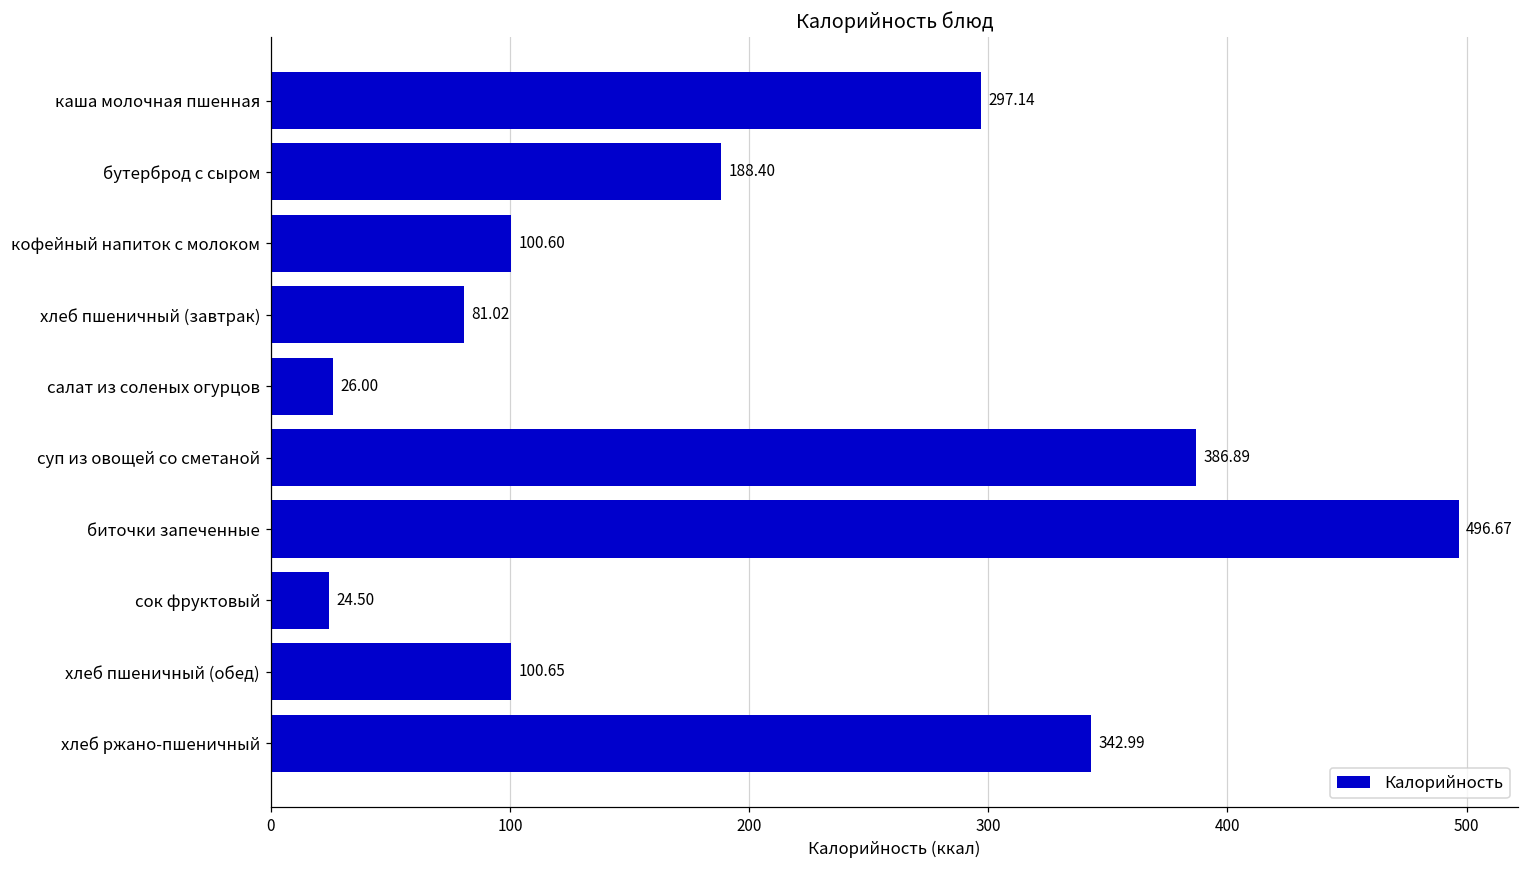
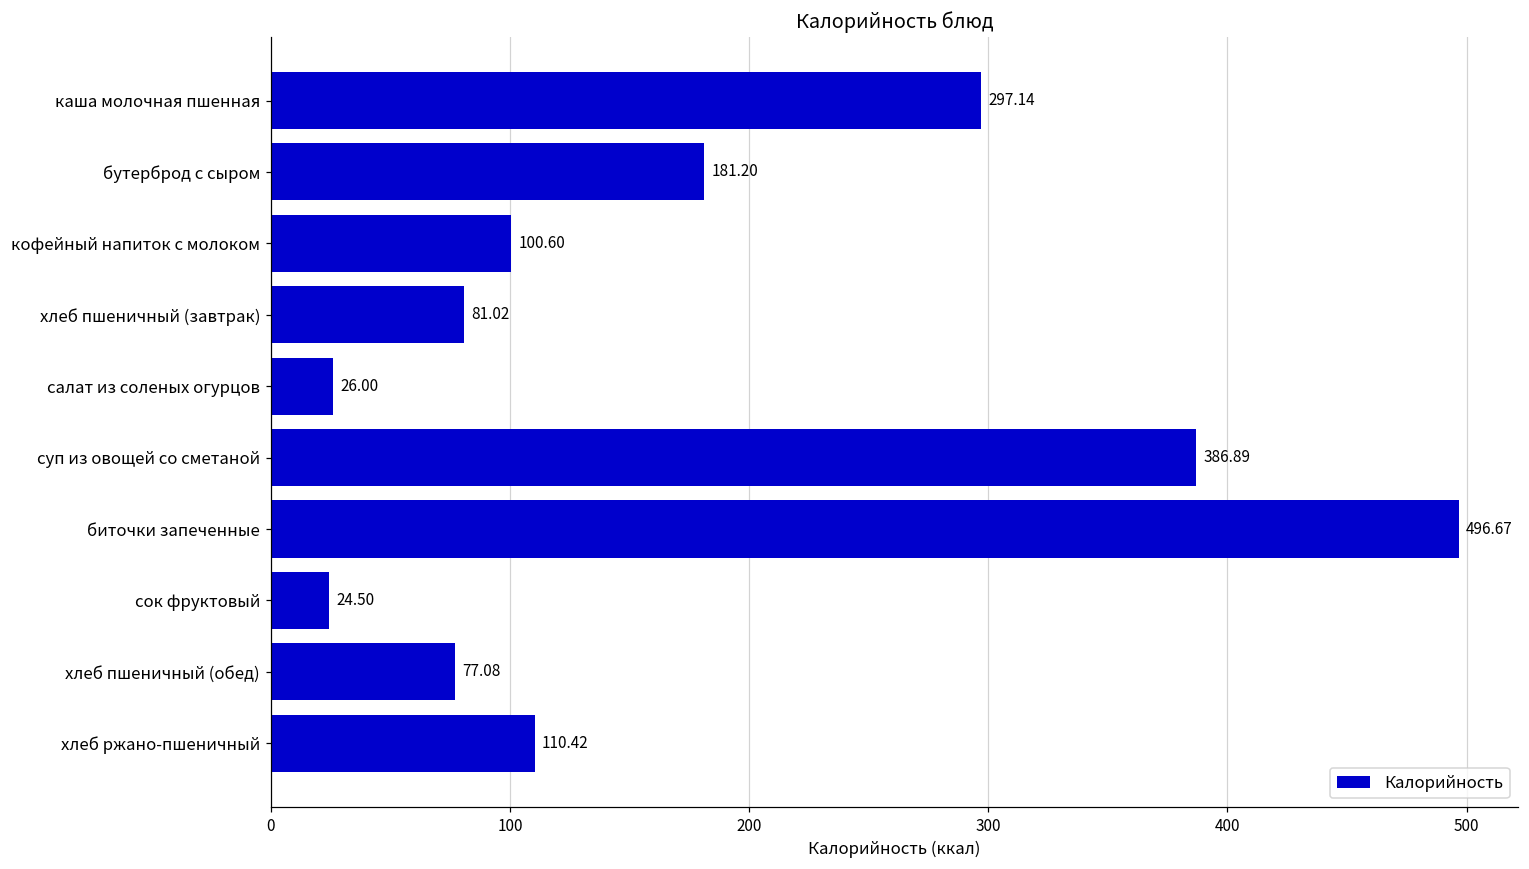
бутерброд с сыром: 188.40 -> 181.20
хлеб пшеничный (обед): 100.65 -> 77.08
хлеб ржано-пшеничный: 342.99 -> 110.42
